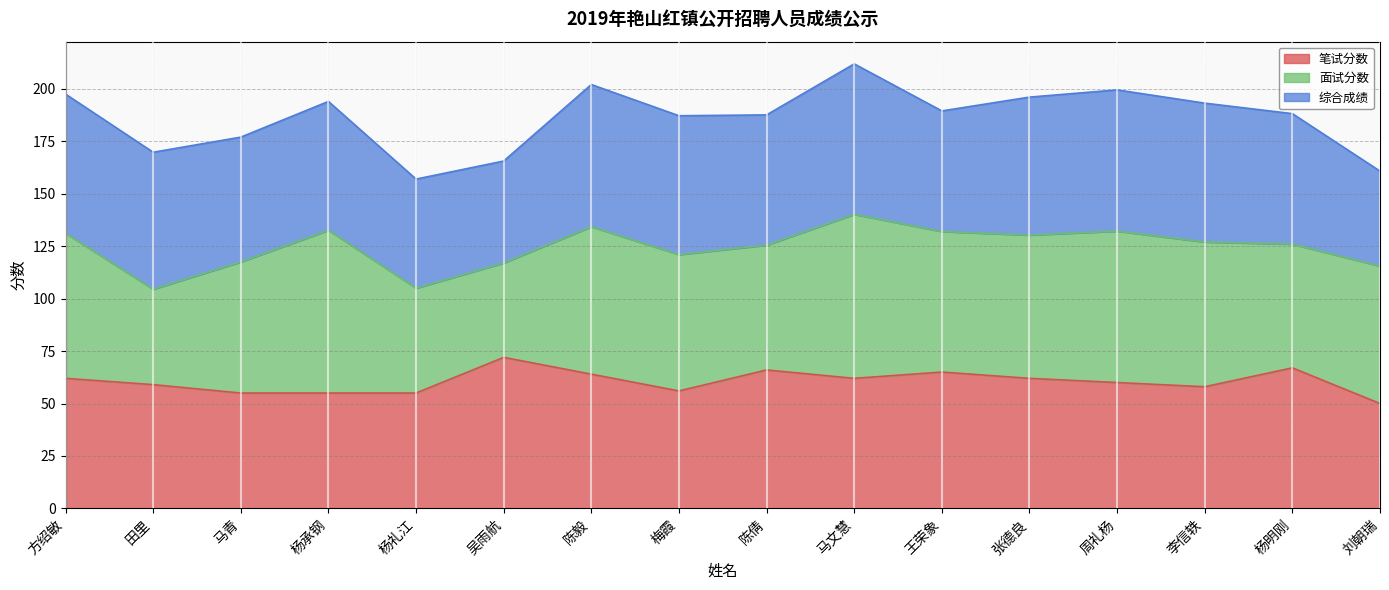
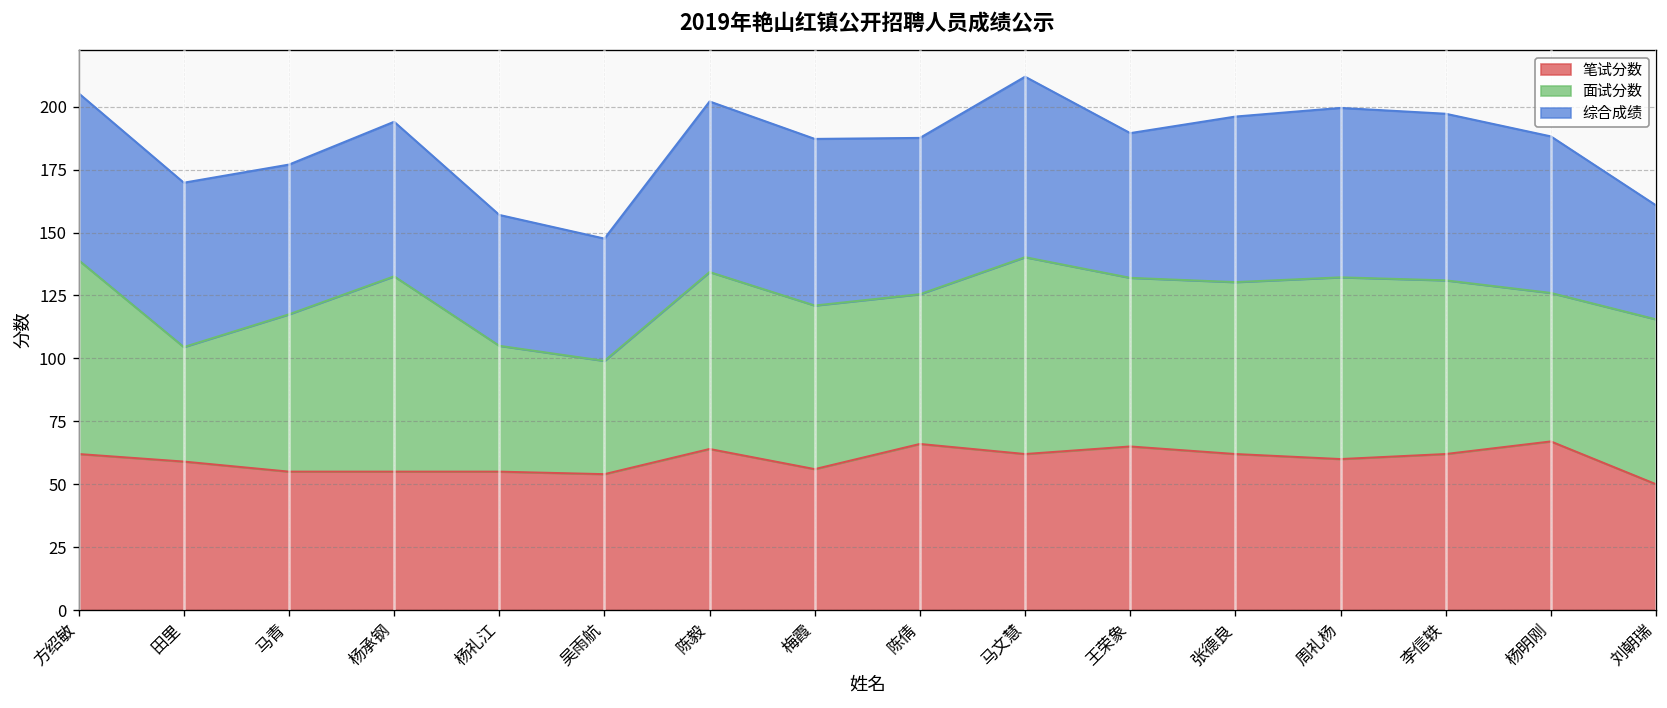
面试分数, 方绍敏: 69 -> 77
笔试分数, 吴雨航: 72 -> 54
笔试分数, 李信轶: 58 -> 62
